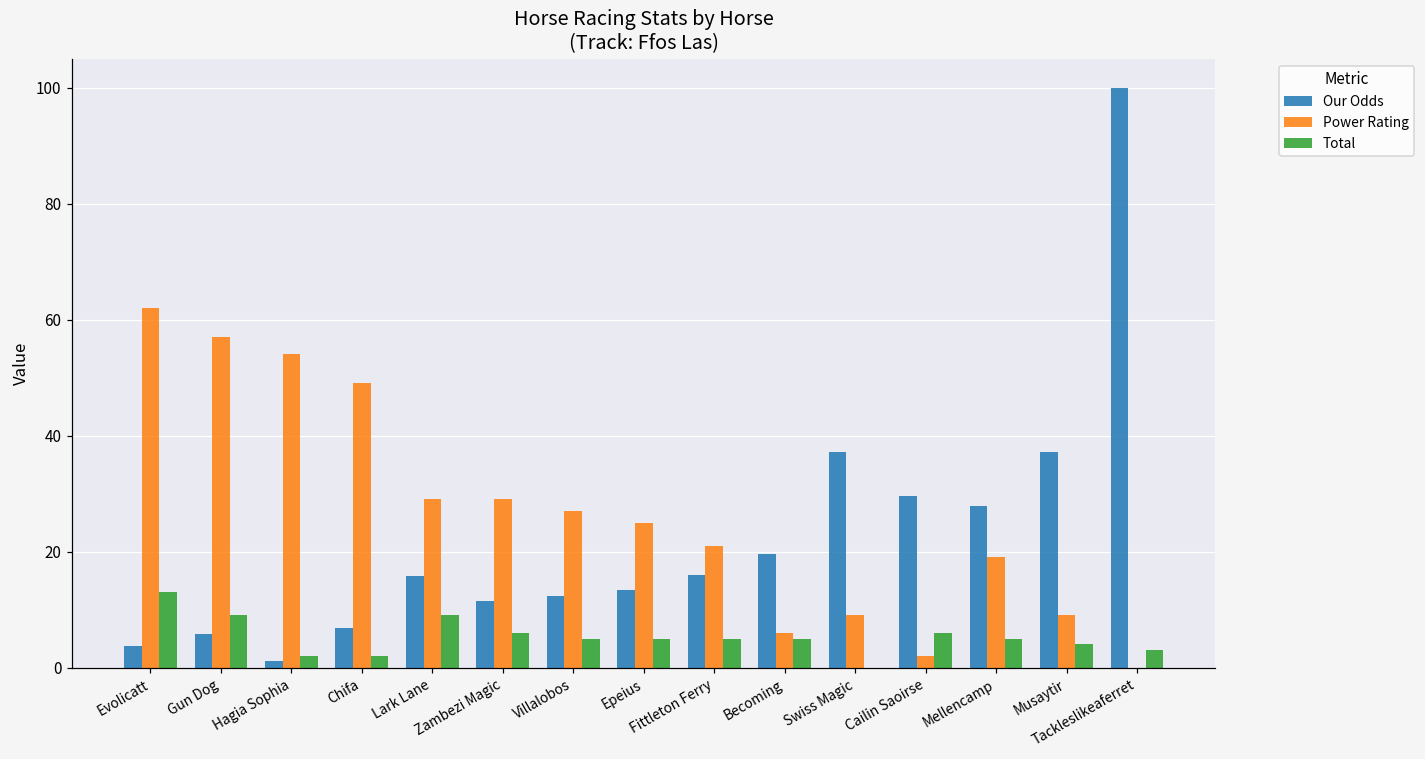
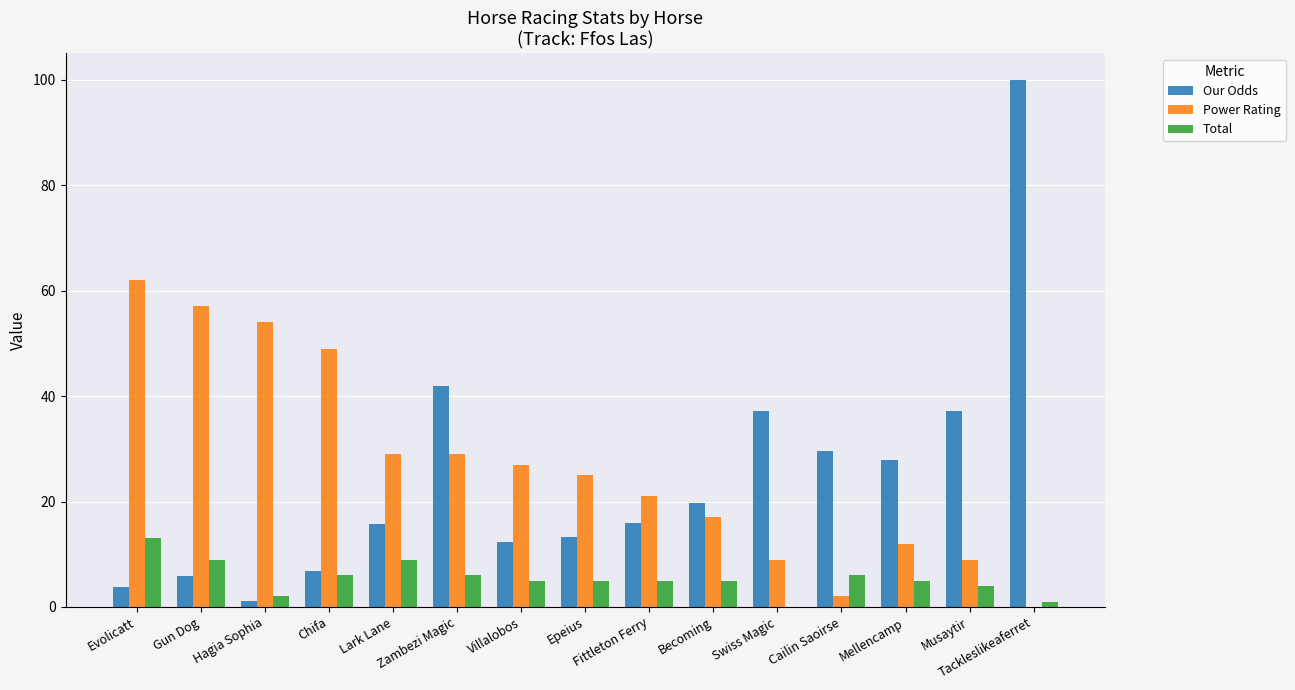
Total, Chifa: 2 -> 6
Our Odds, Zambezi Magic: 12 -> 42
Power Rating, Becoming: 6 -> 17
Power Rating, Mellencamp: 19 -> 12
Total, Tackleslikeaferret: 3 -> 1
